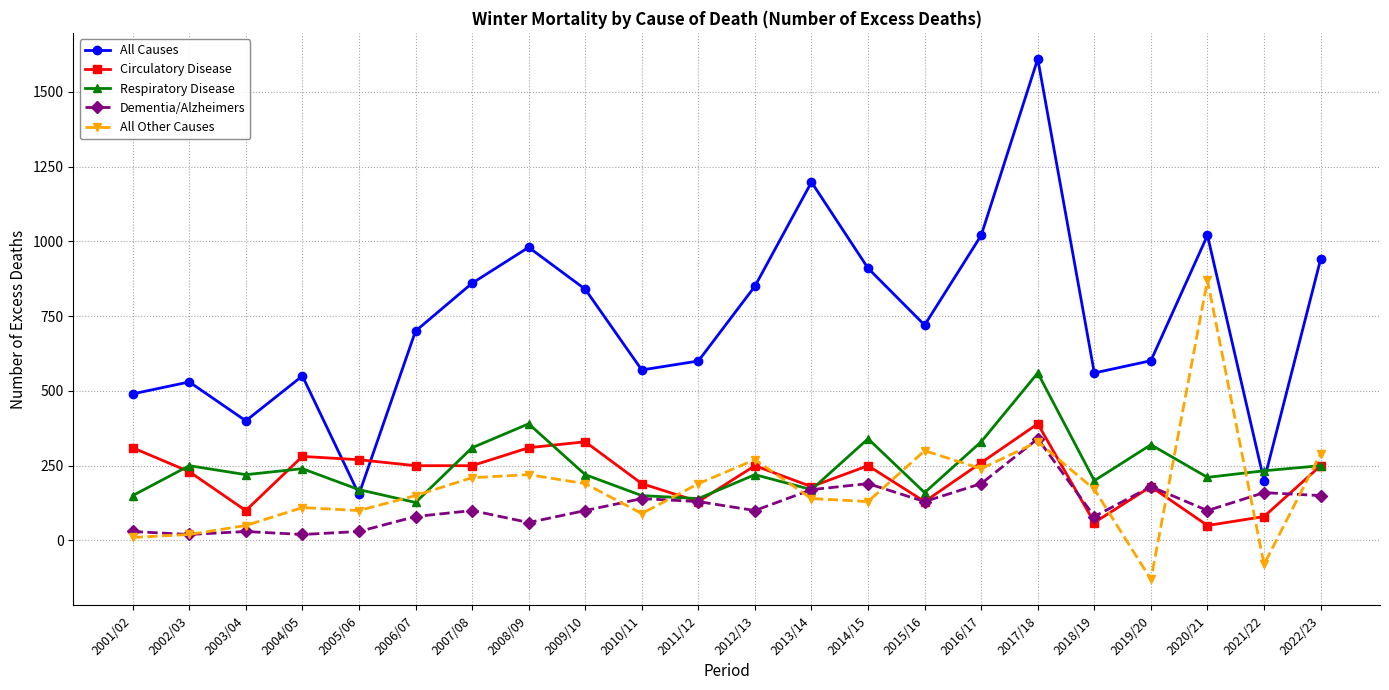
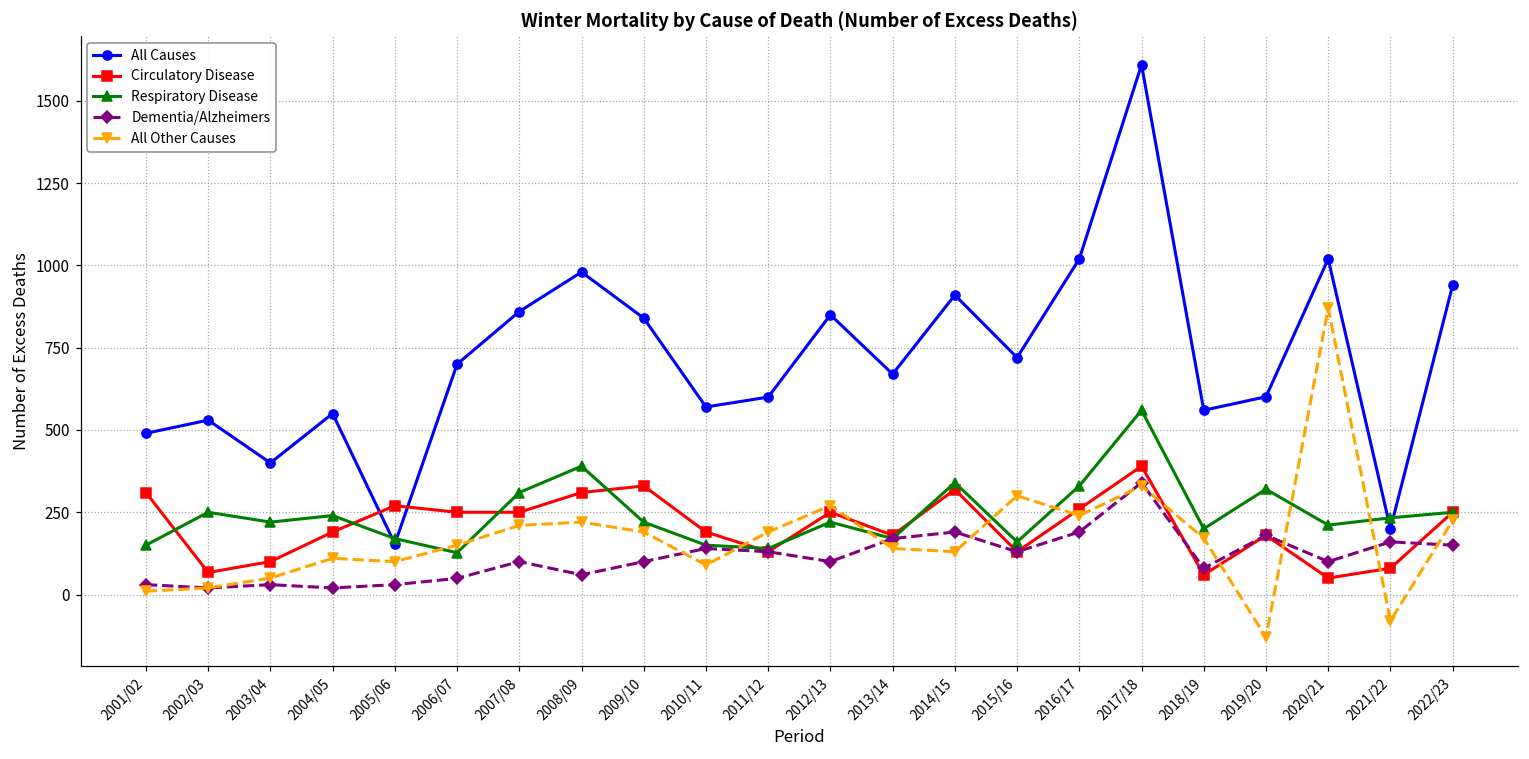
Circulatory Disease, 2002/03: 230 -> 70
Circulatory Disease, 2004/05: 280 -> 190
Dementia/Alzheimers, 2006/07: 80 -> 50
All Causes, 2013/14: 1200 -> 670
Circulatory Disease, 2014/15: 250 -> 320
All Other Causes, 2022/23: 290 -> 230
